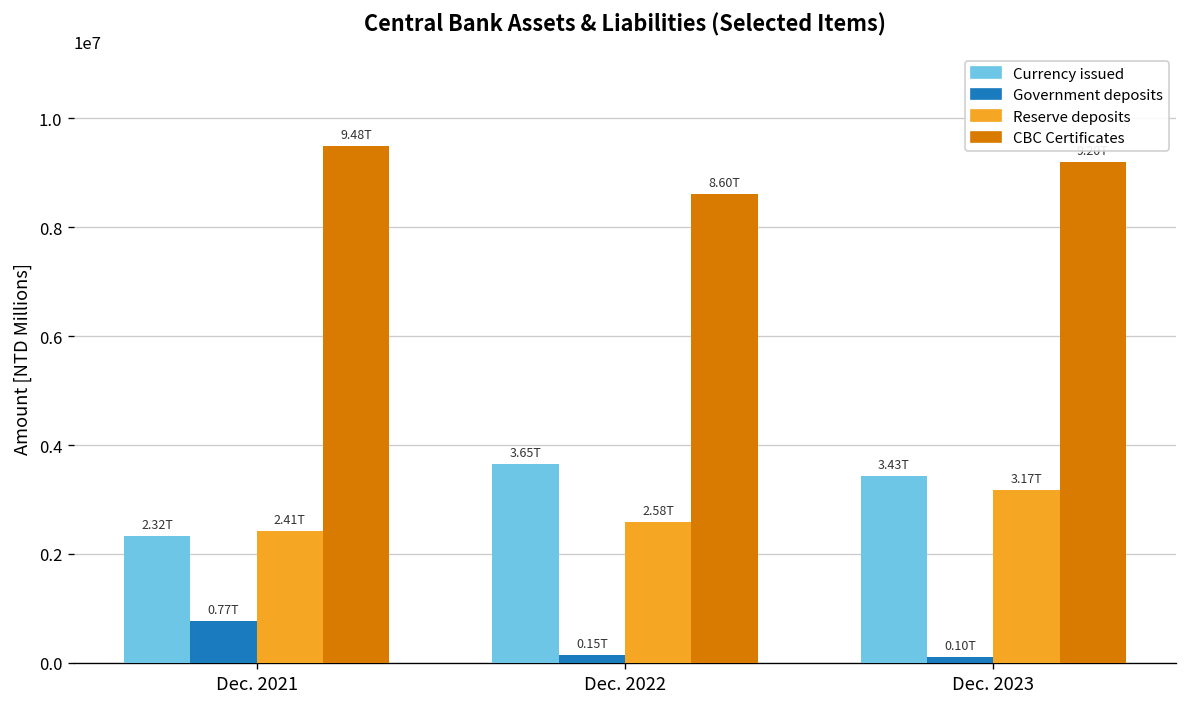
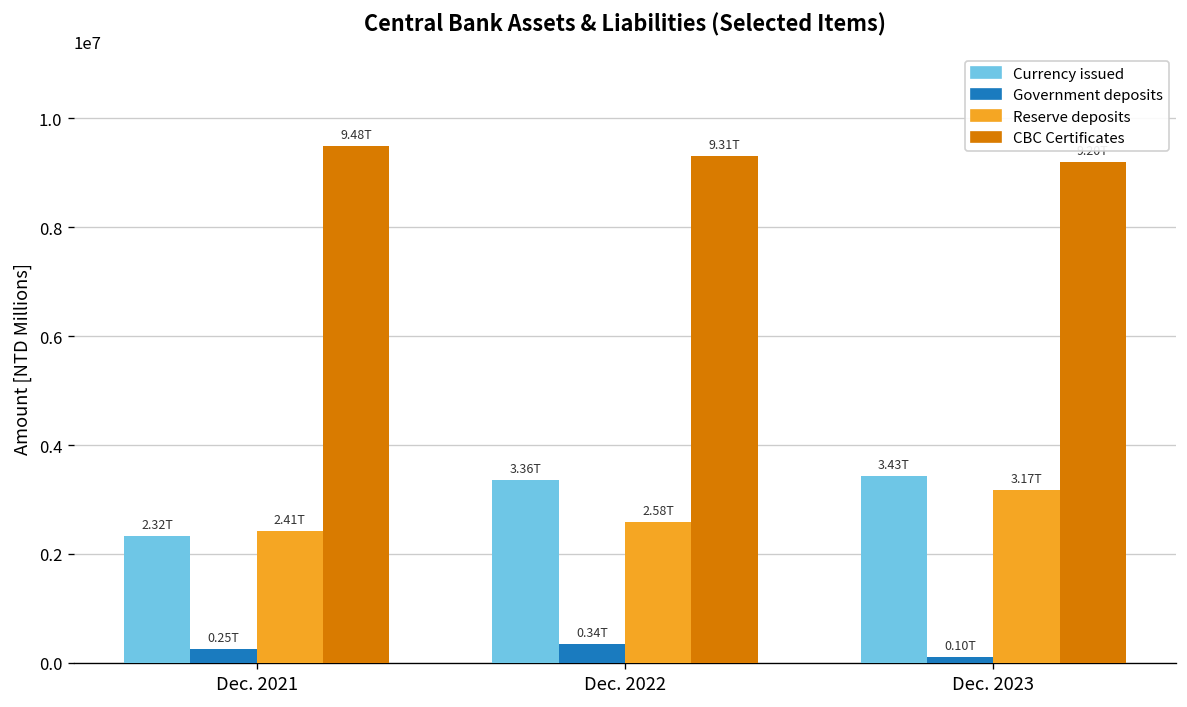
Government deposits, Dec. 2021: 0.77T -> 0.25T
Currency issued, Dec. 2022: 3.65T -> 3.36T
Government deposits, Dec. 2022: 0.15T -> 0.34T
CBC Certificates, Dec. 2022: 8.60T -> 9.31T
